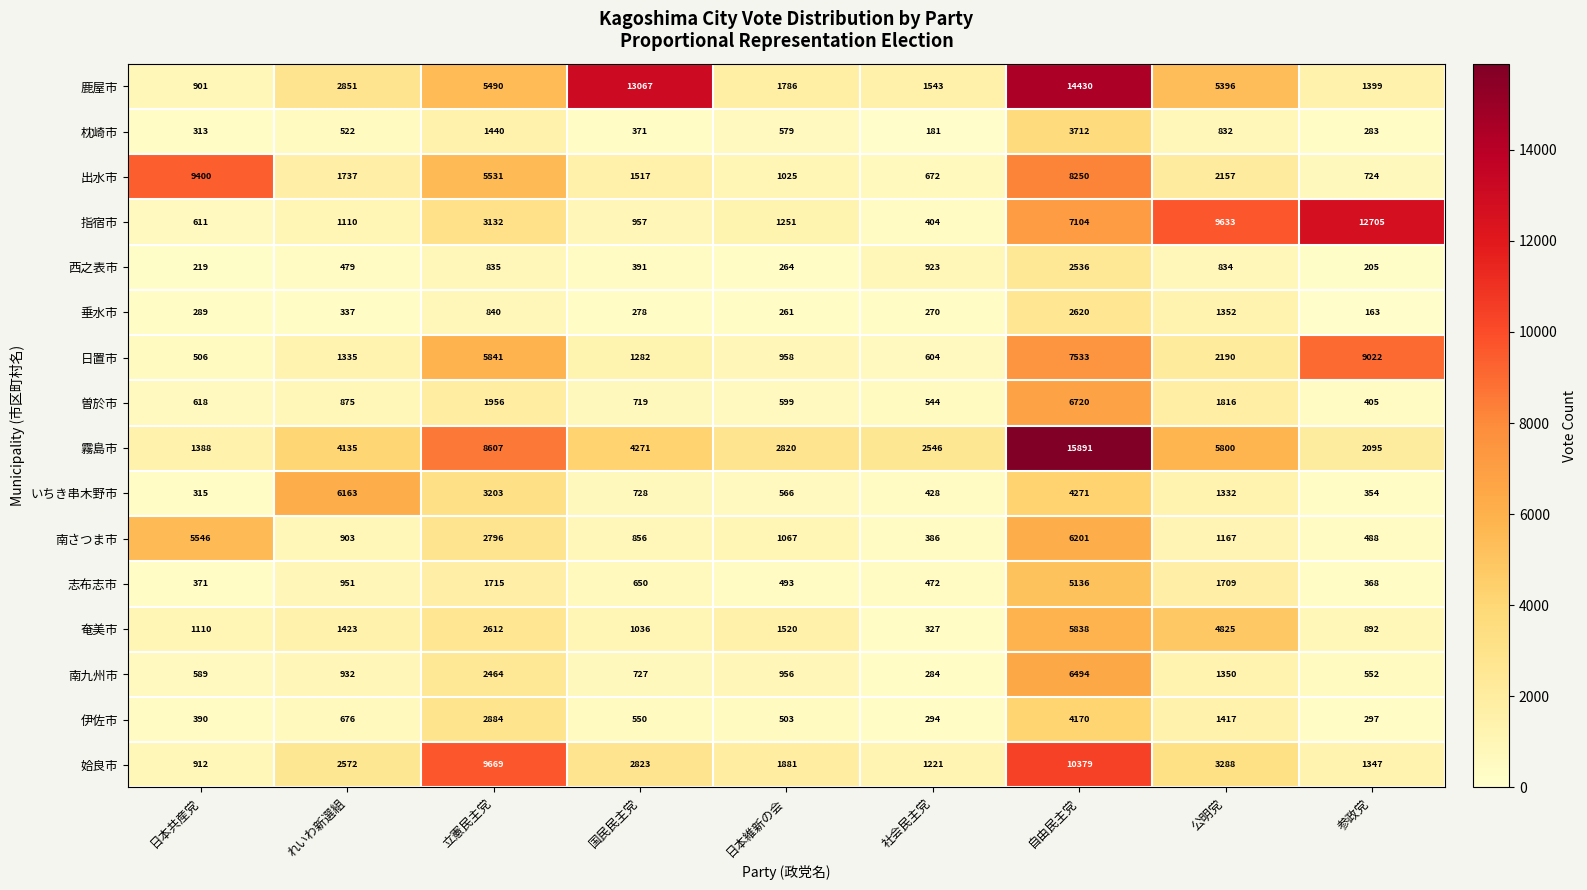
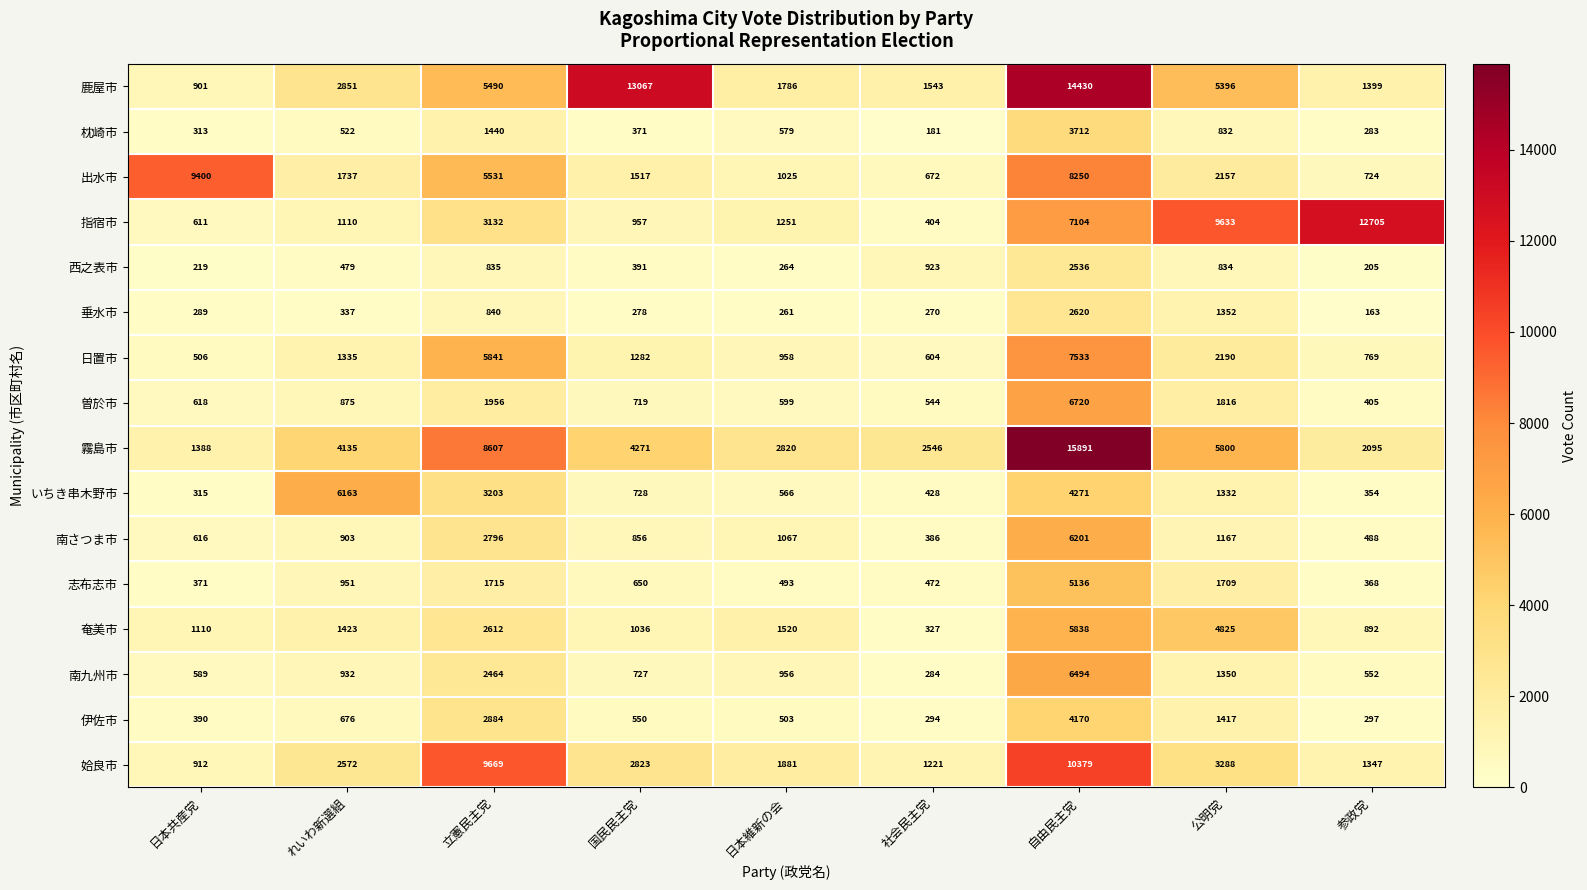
日置市, 参政党: 9022 -> 769
南さつま市, 日本共産党: 5546 -> 616
